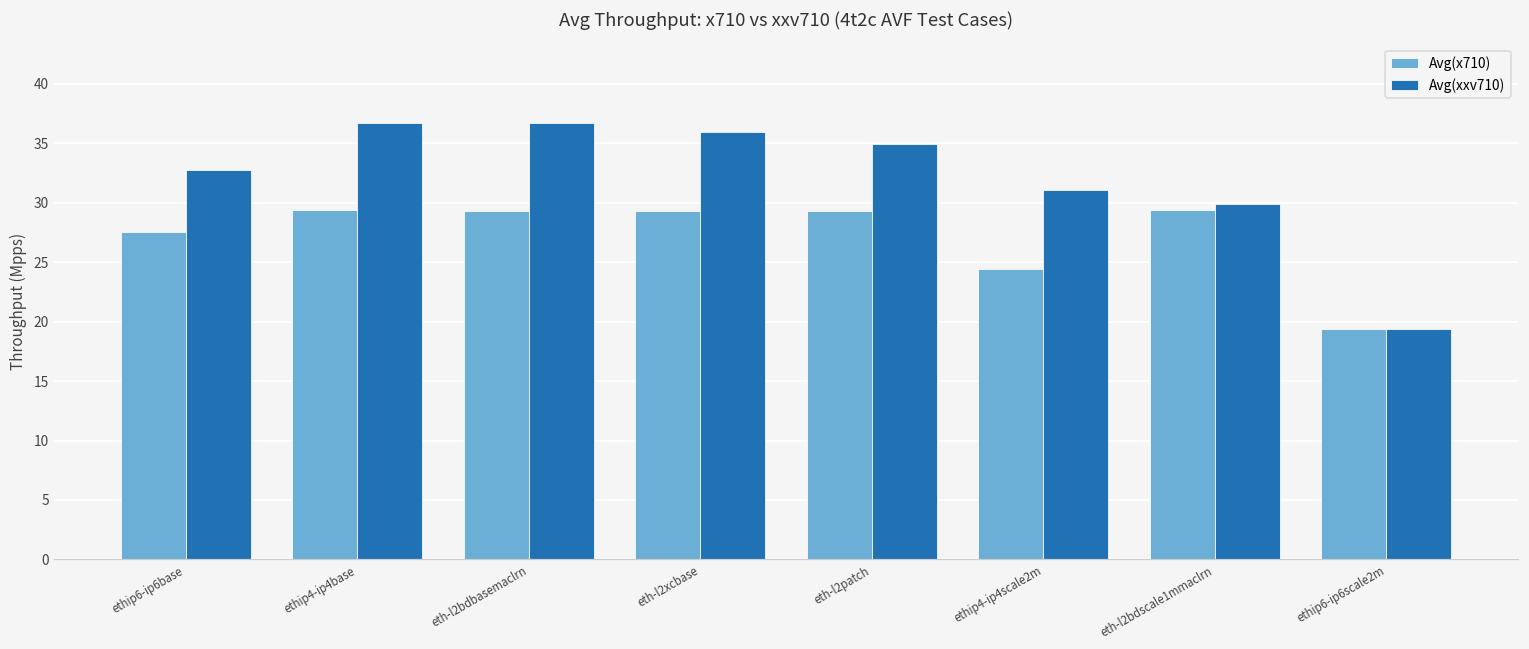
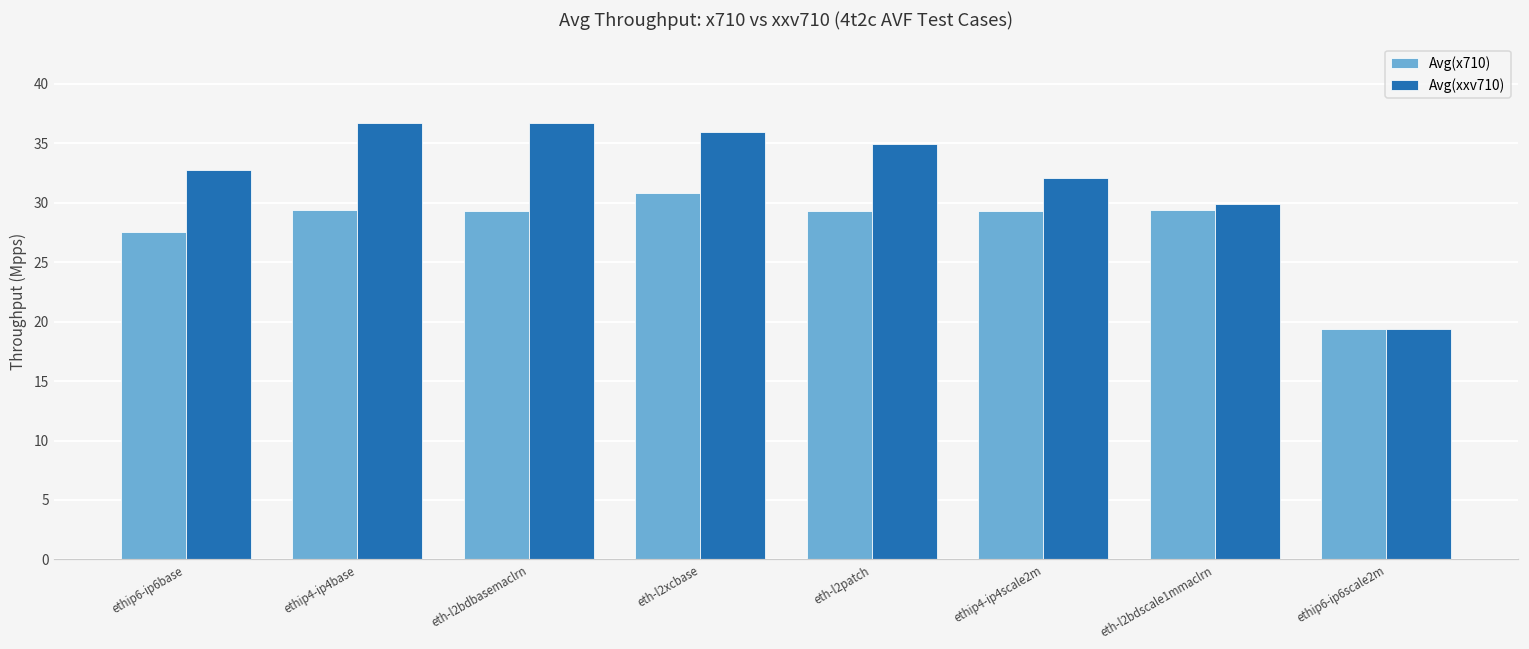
Avg(x710), eth-l2xcbase: 29.3 -> 30.8
Avg(x710), ethip4-ip4scale2m: 24.4 -> 29.3
Avg(xxv710), ethip4-ip4scale2m: 31.1 -> 32.1
